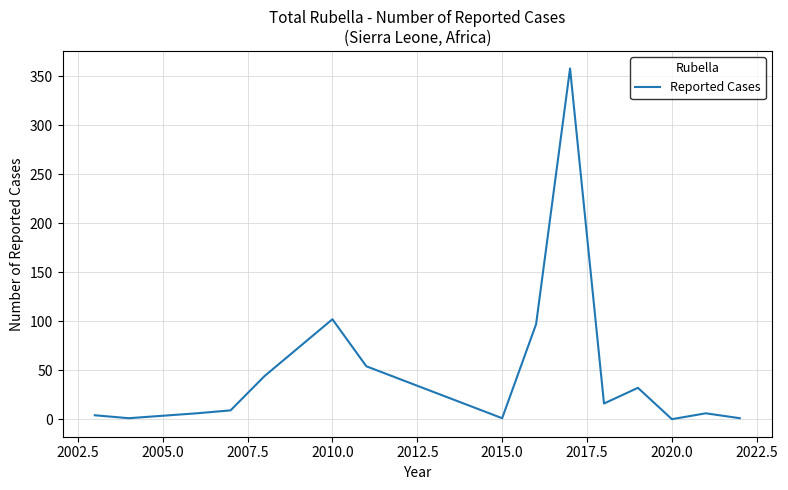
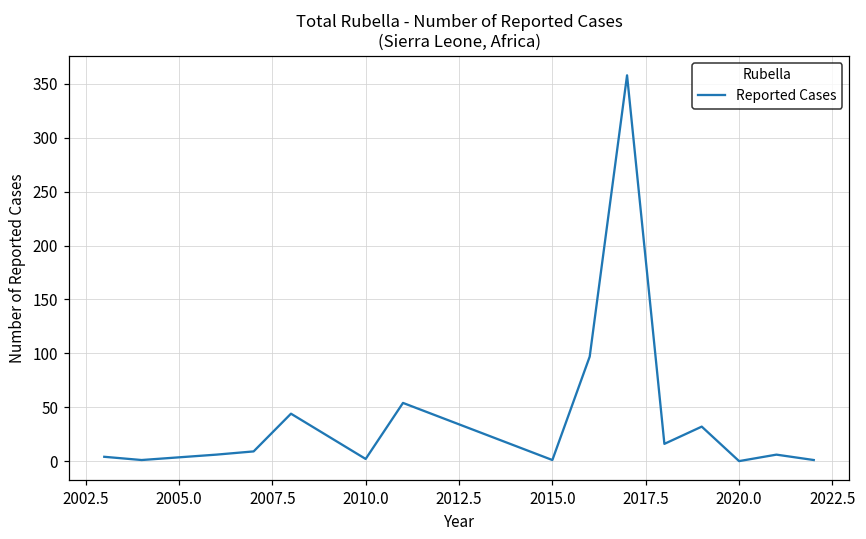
2010.0: 100 -> 0
